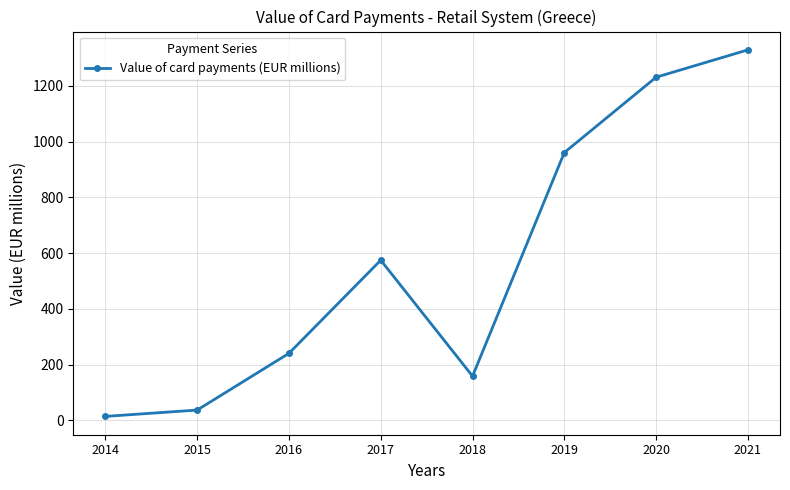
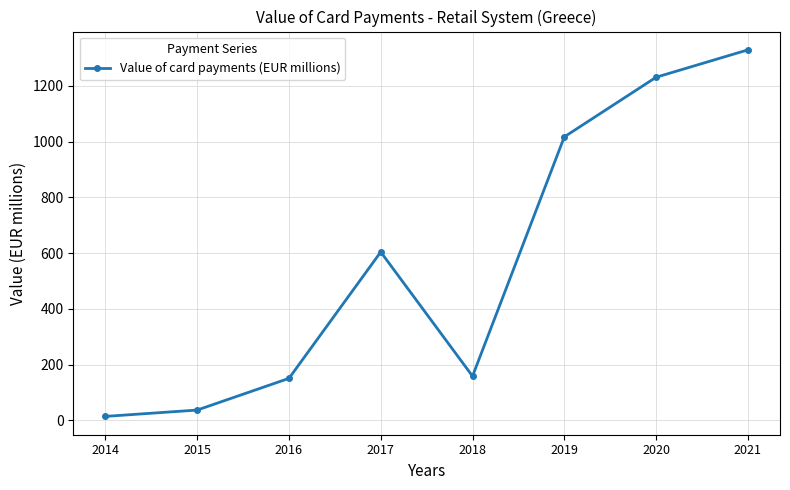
2016: 240 -> 150
2017: 570 -> 600
2019: 960 -> 1020
